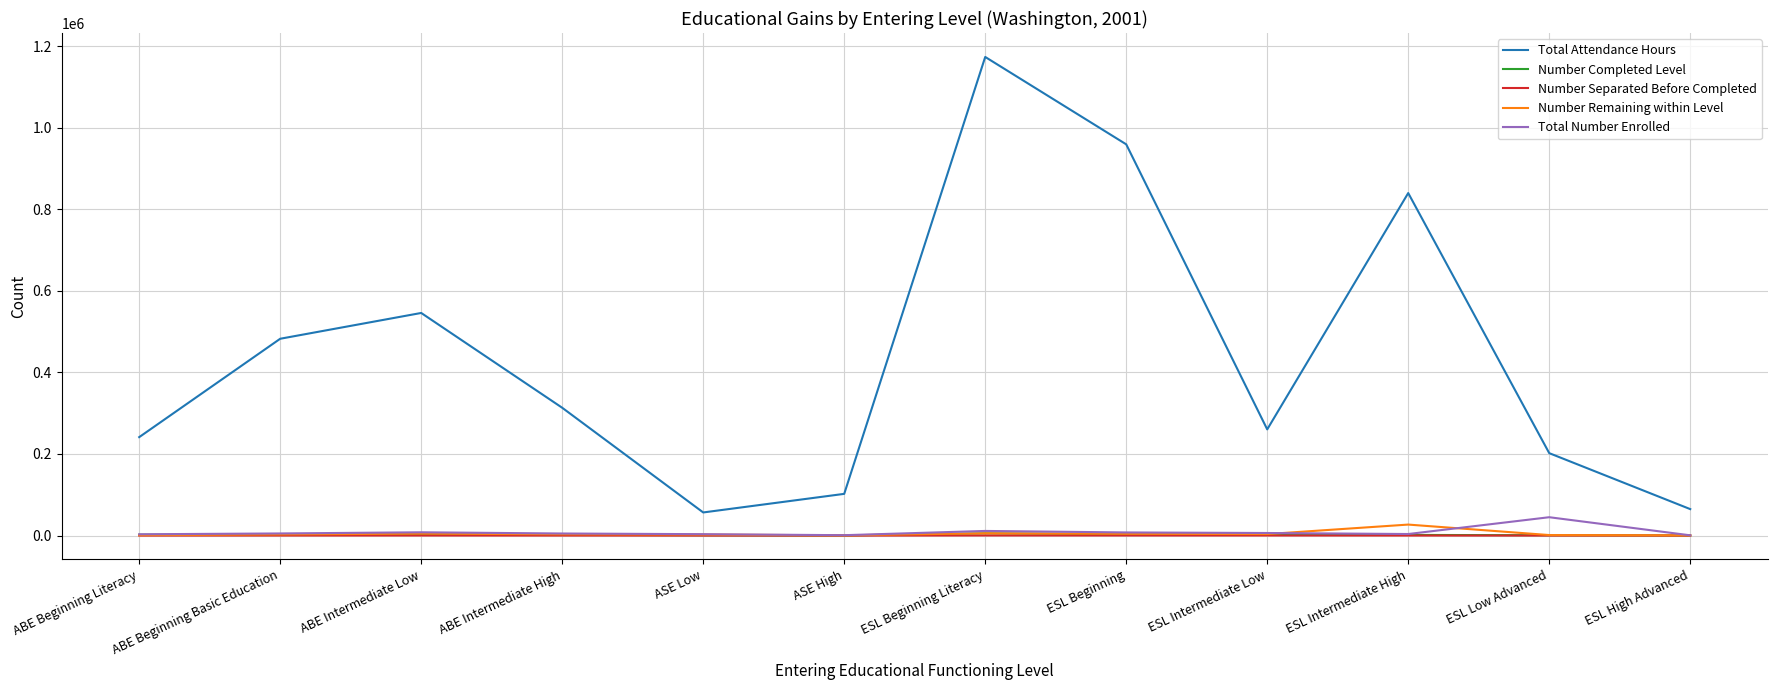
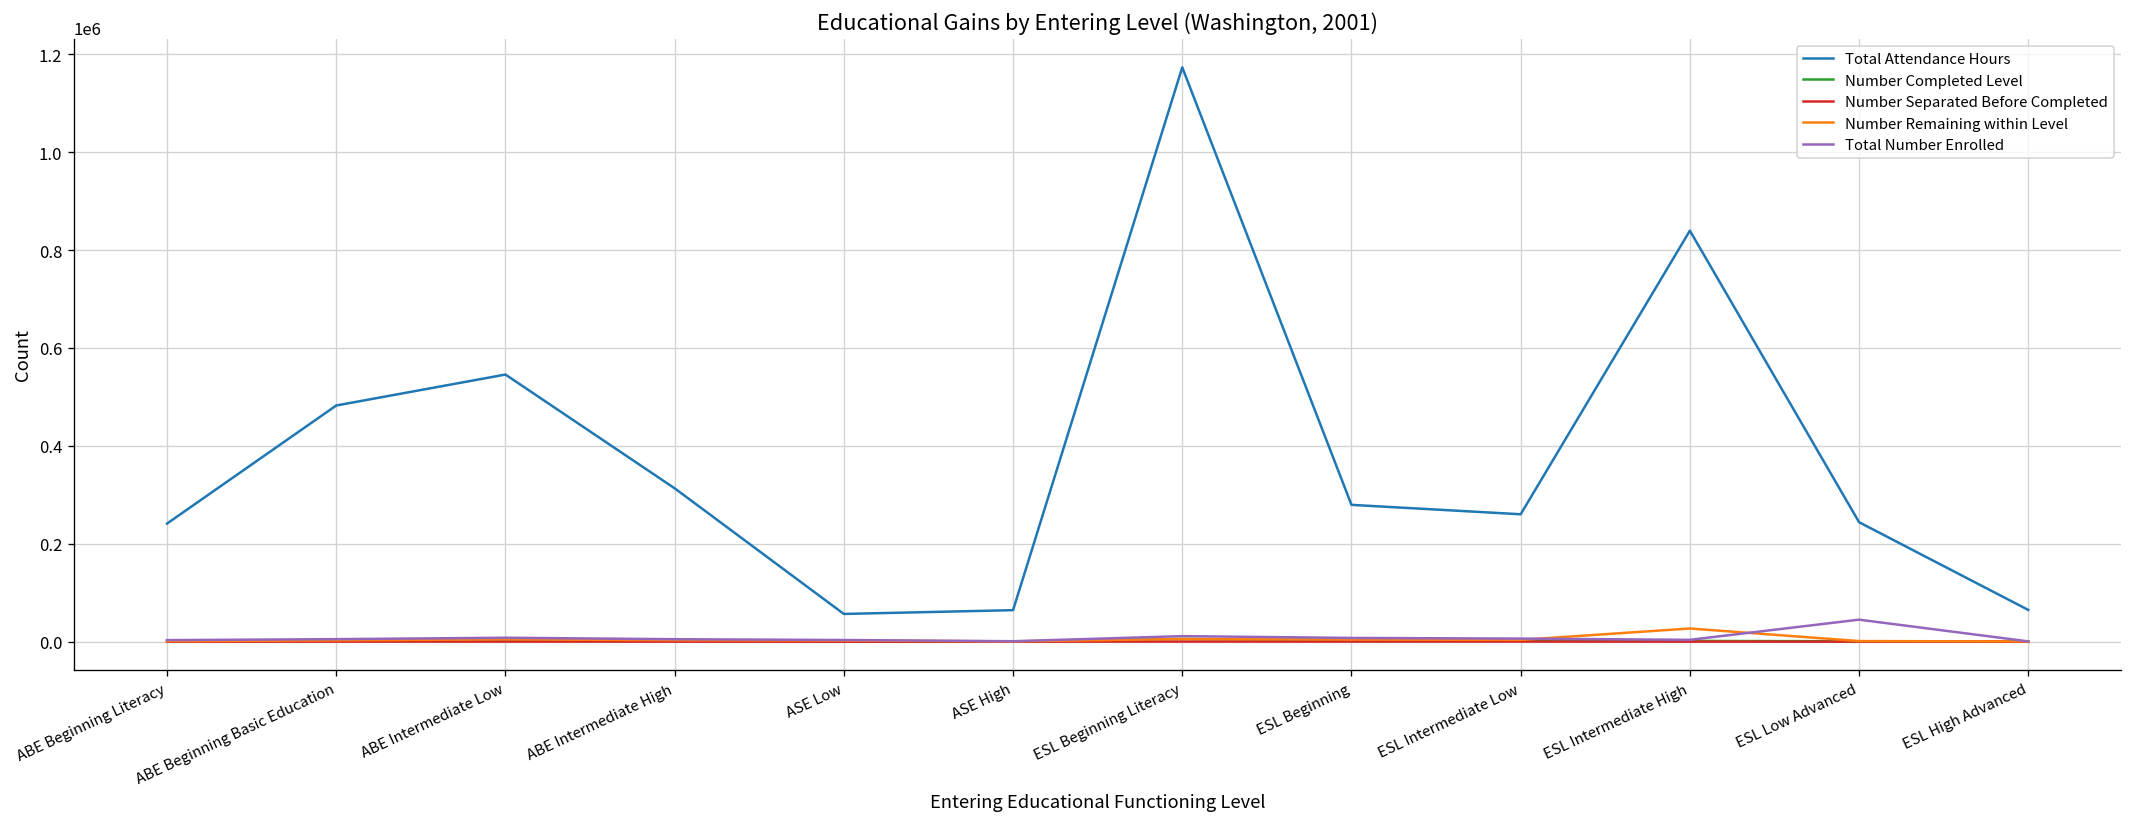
Total Attendance Hours, ASE High: 100000 -> 60000
Total Attendance Hours, ESL Beginning: 960000 -> 280000
Total Attendance Hours, ESL Low Advanced: 200000 -> 240000
